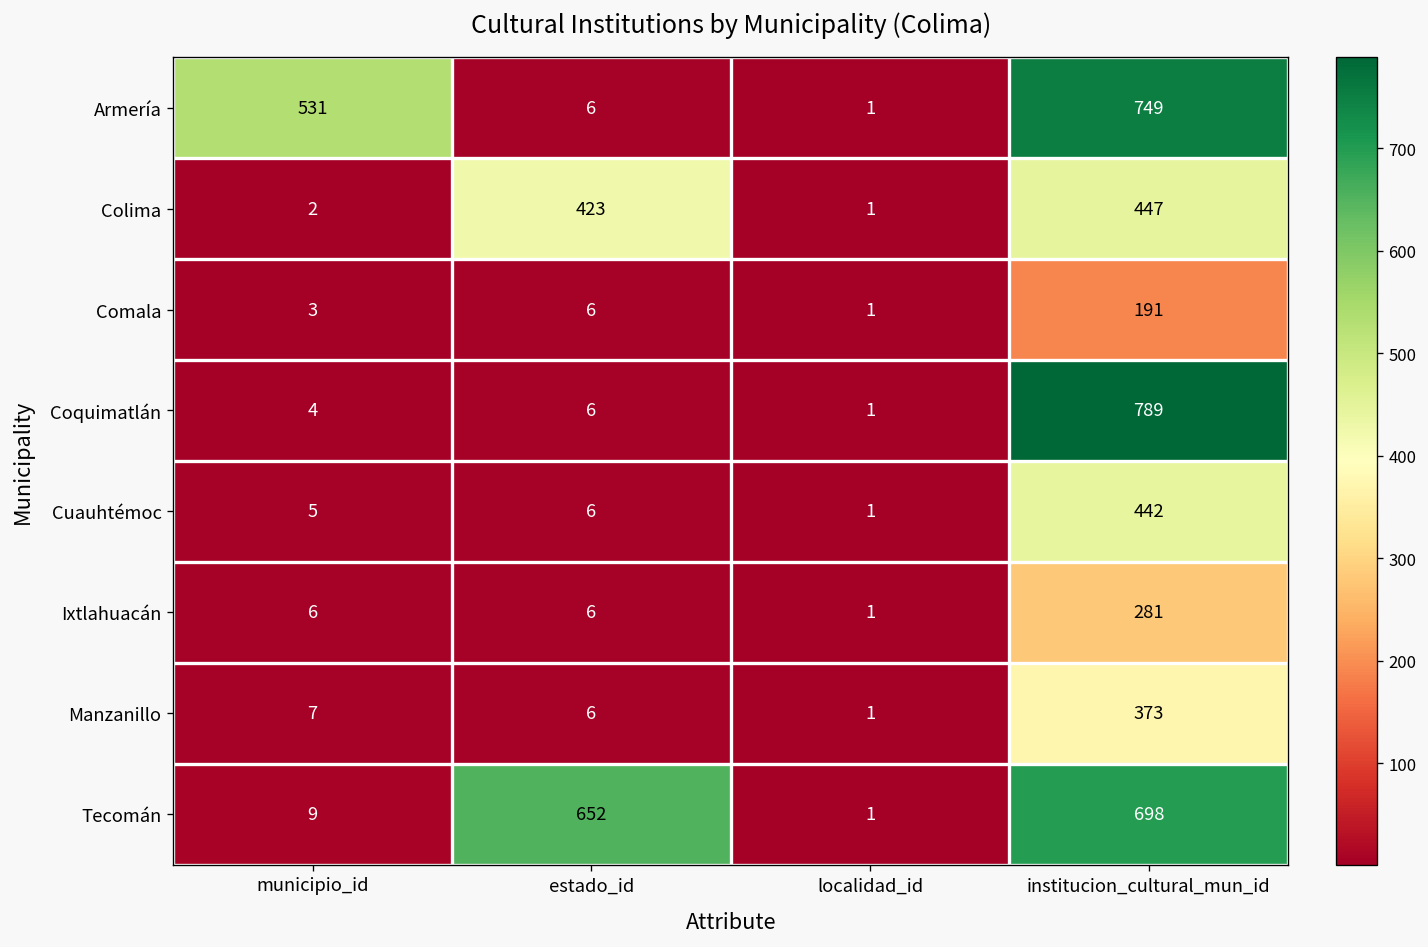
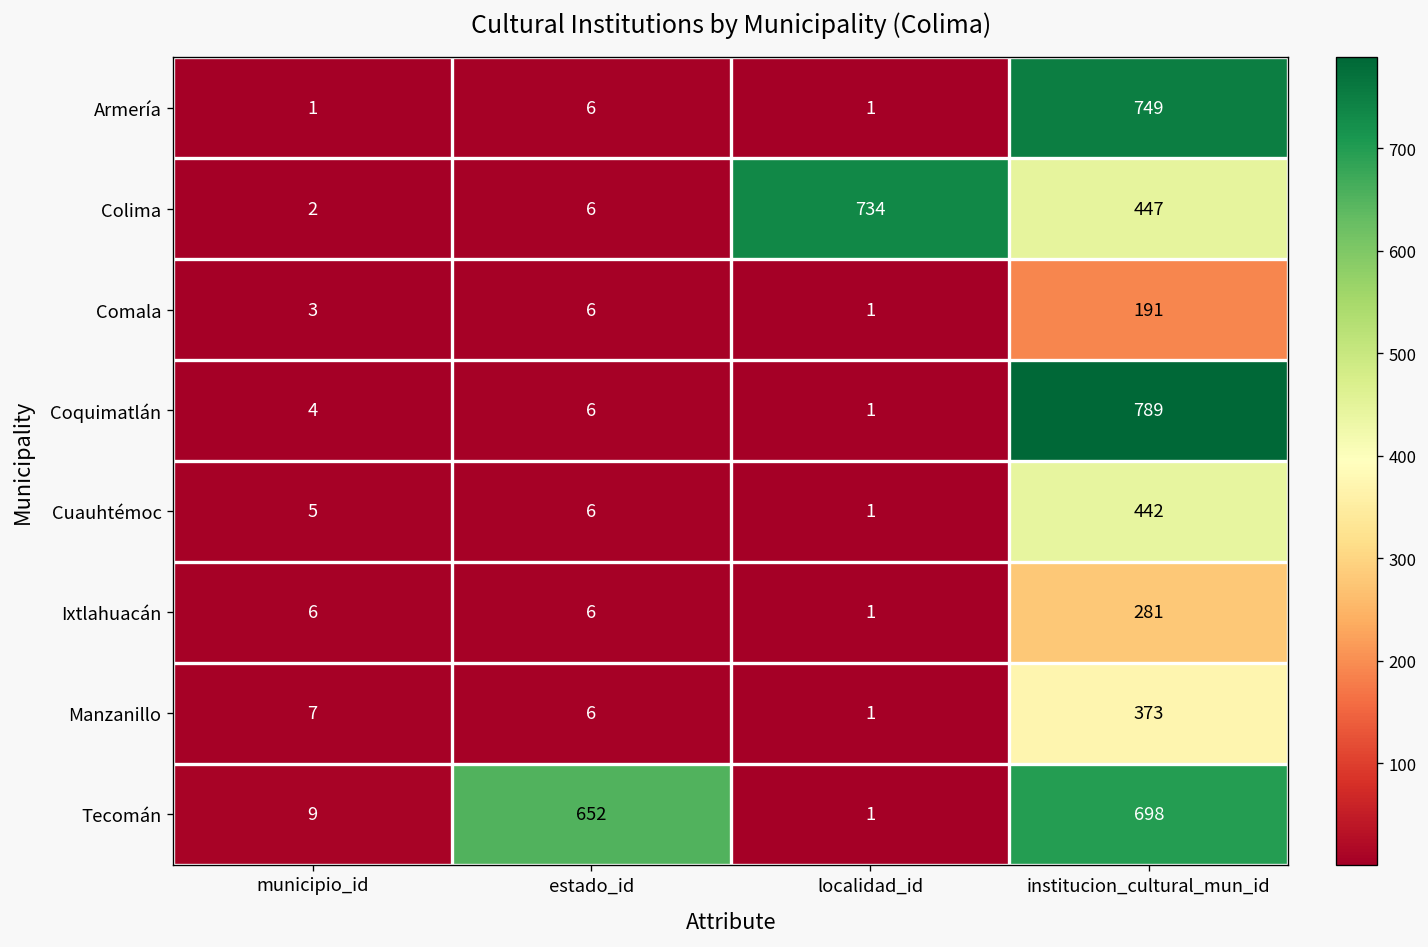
Armería, municipio_id: 531 -> 1
Colima, estado_id: 423 -> 6
Colima, localidad_id: 1 -> 734
